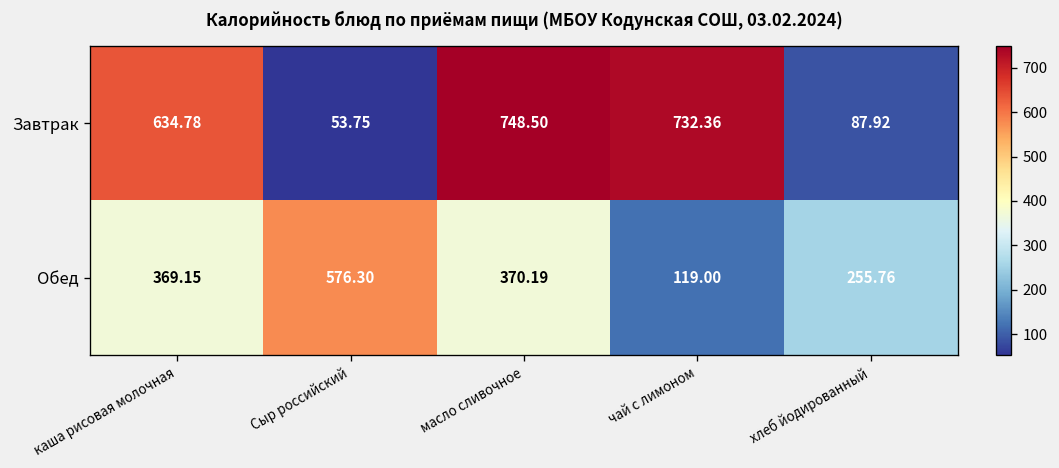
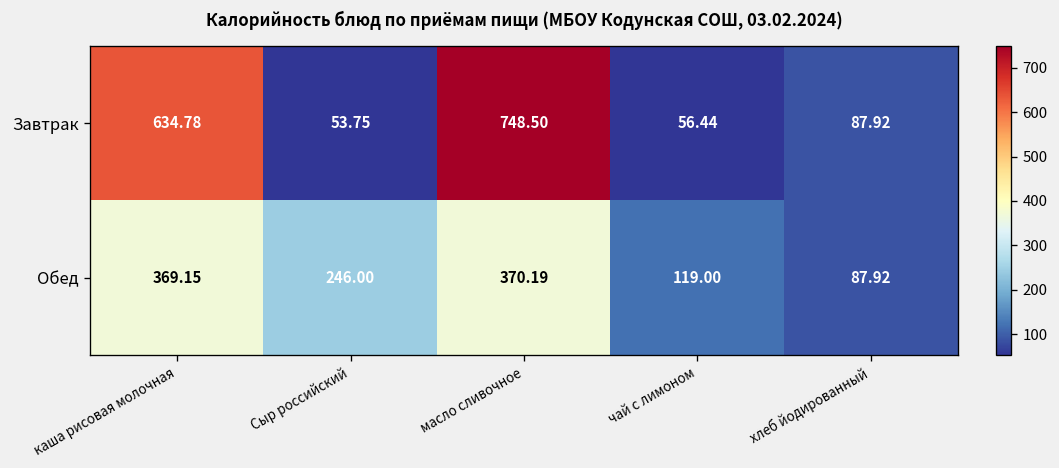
Завтрак, чай с лимоном: 732.36 -> 56.44
Обед, Сыр российский: 576.30 -> 246.00
Обед, хлеб йодированный: 255.76 -> 87.92
